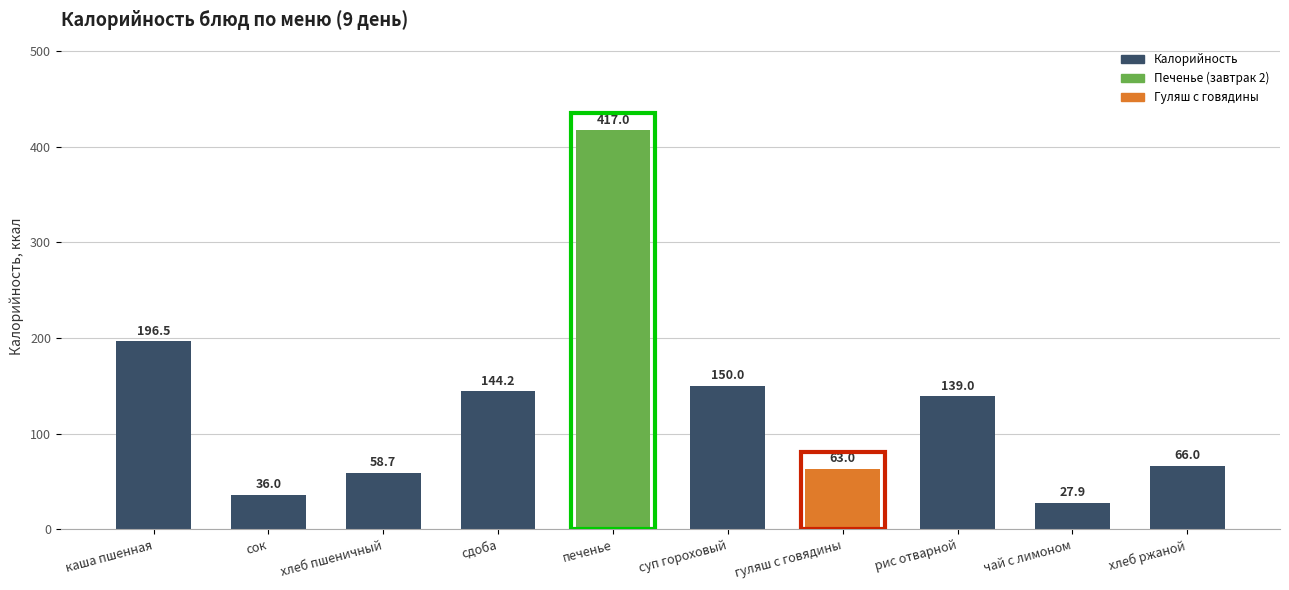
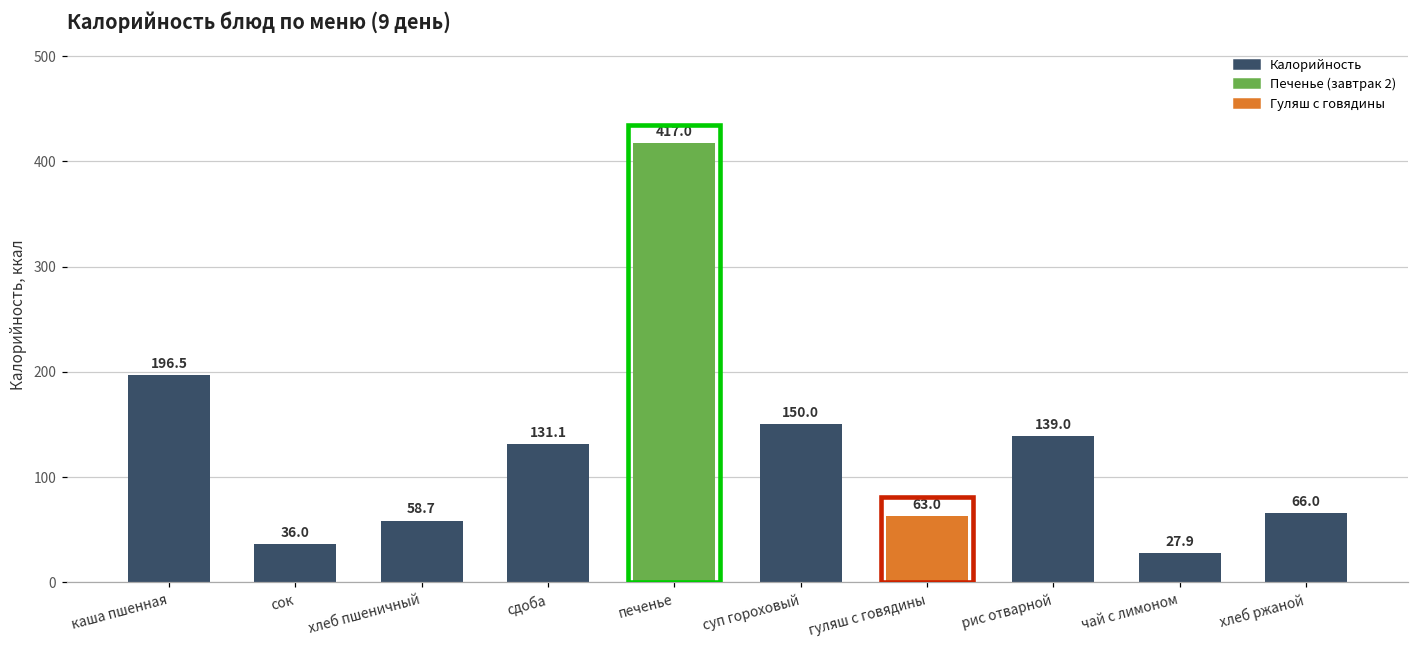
сдоба: 144.2 -> 131.1
